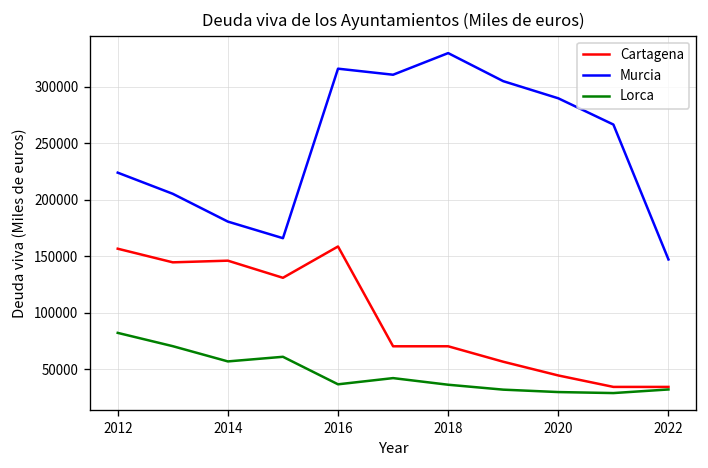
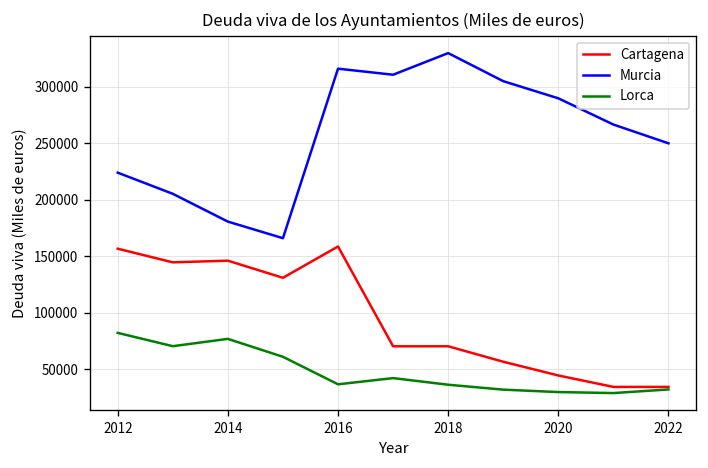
Lorca, 2014: 60000 -> 80000
Murcia, 2022: 150000 -> 250000
